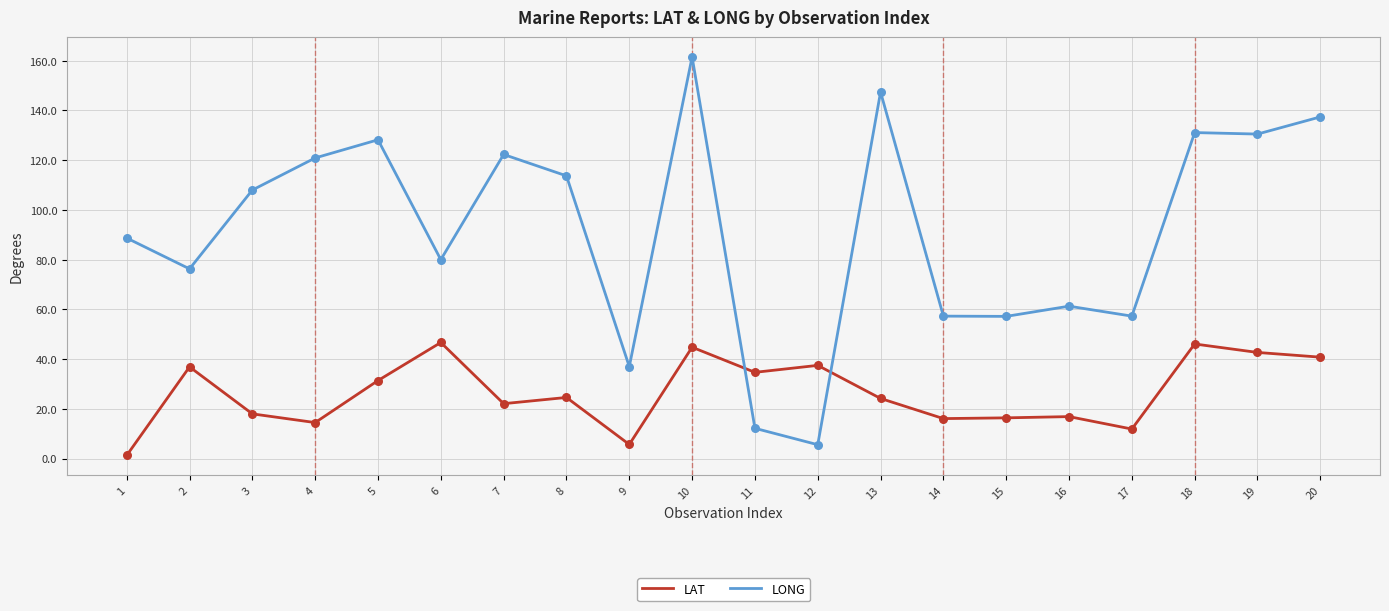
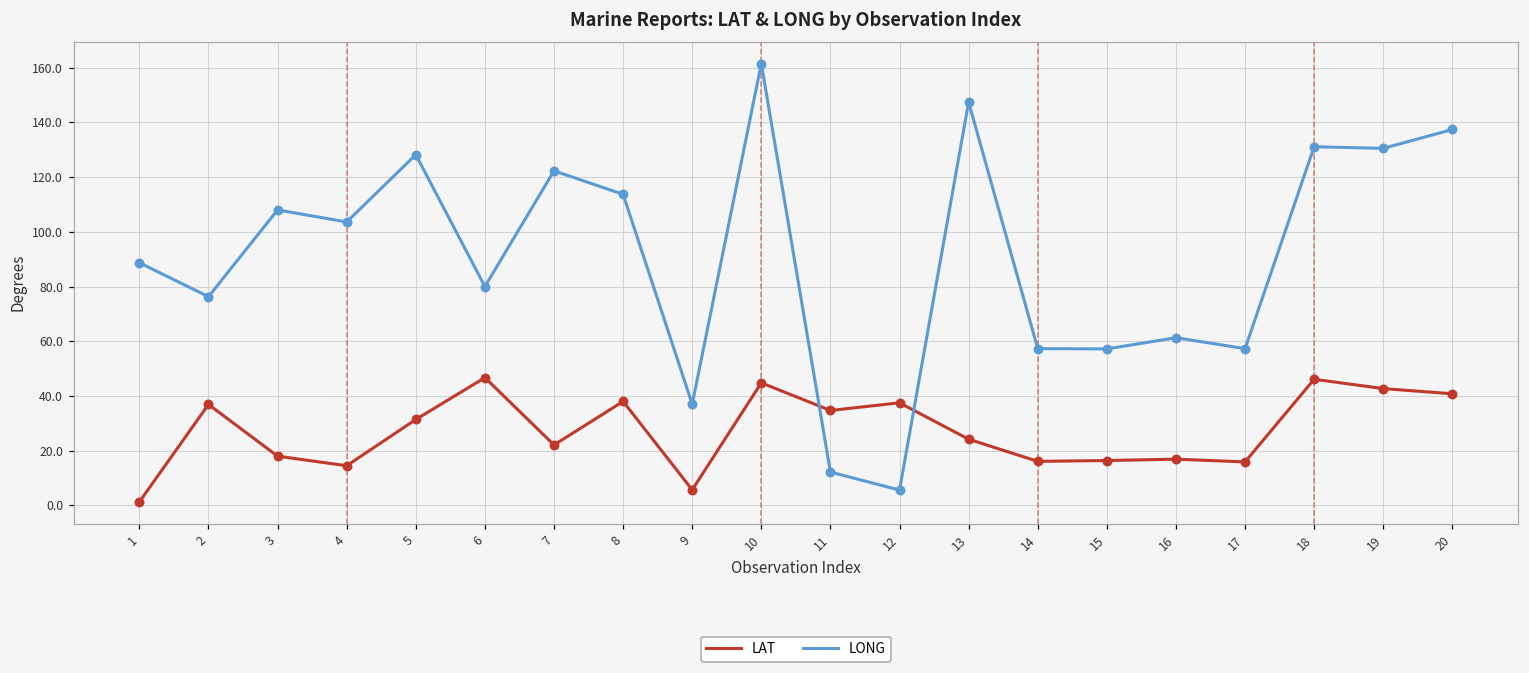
LONG, 4: 121 -> 104
LAT, 8: 25 -> 38
LAT, 17: 12 -> 16
